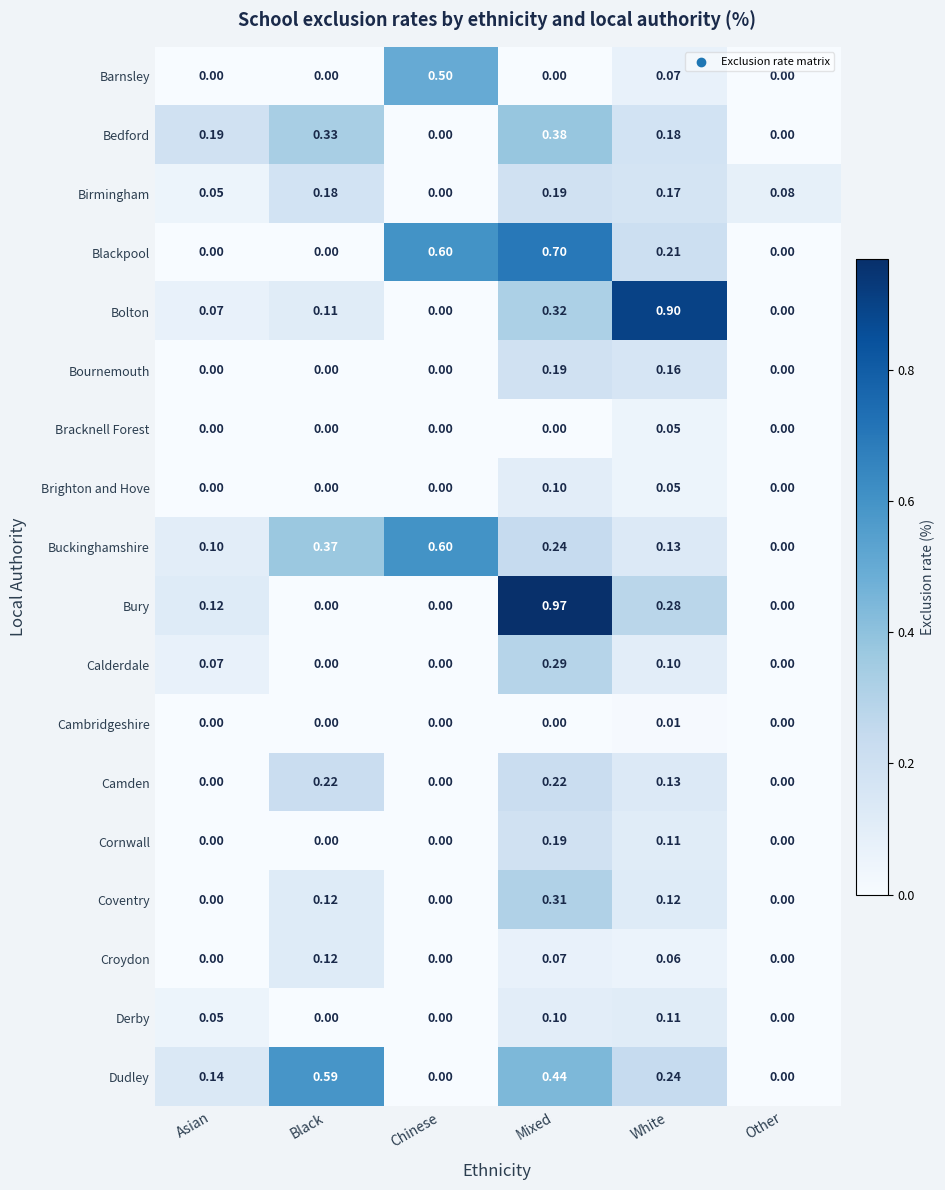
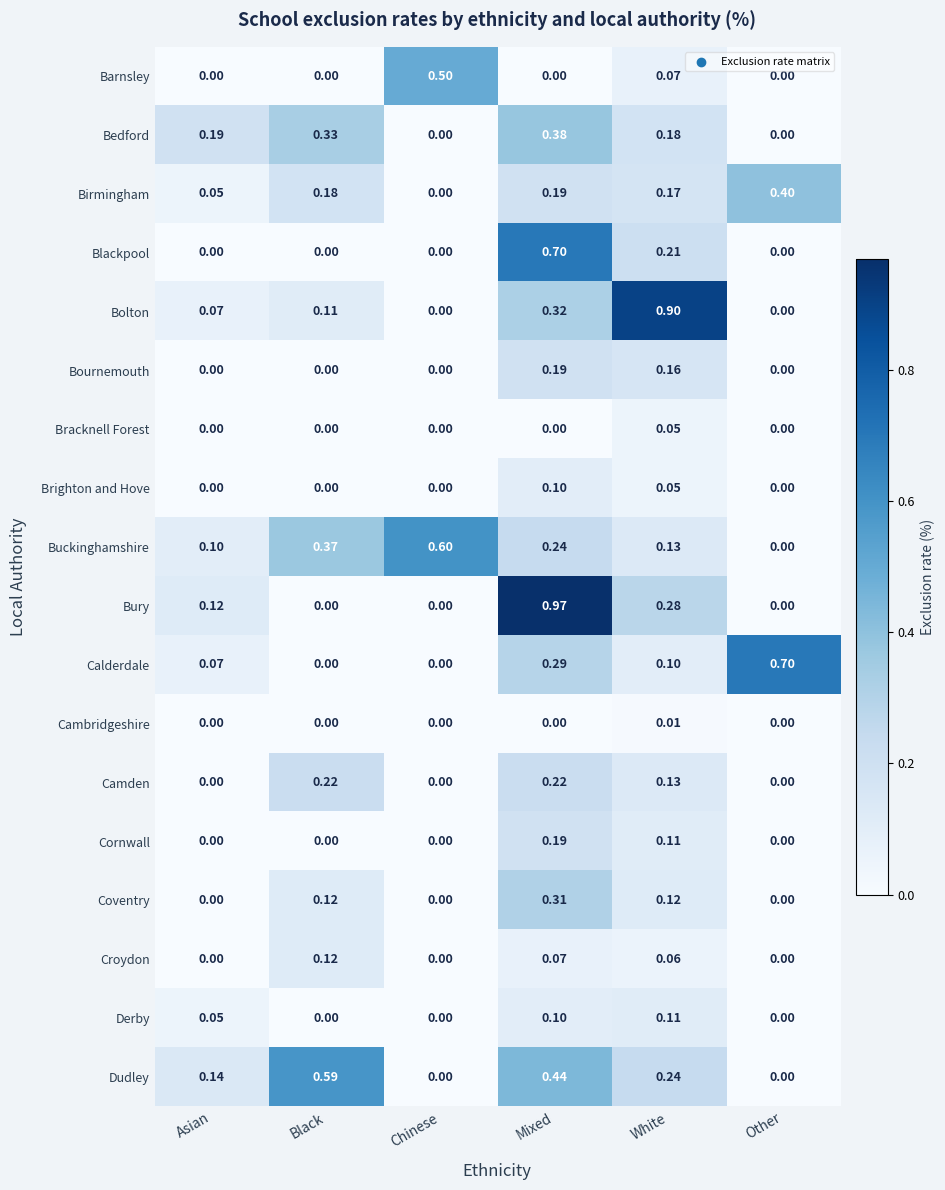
Birmingham, Other: 0.08 -> 0.40
Blackpool, Chinese: 0.60 -> 0.00
Calderdale, Other: 0.00 -> 0.70
